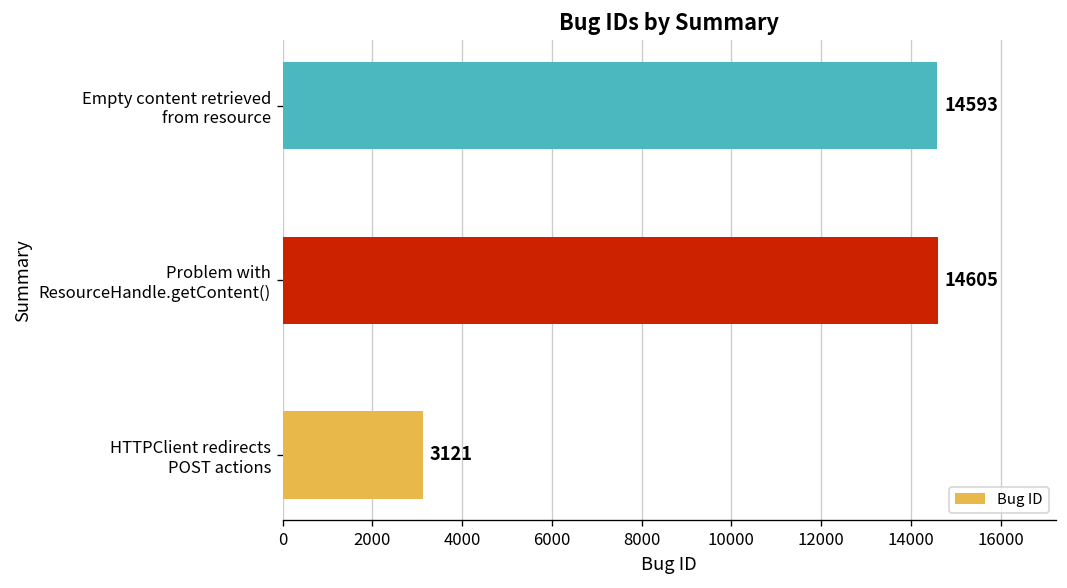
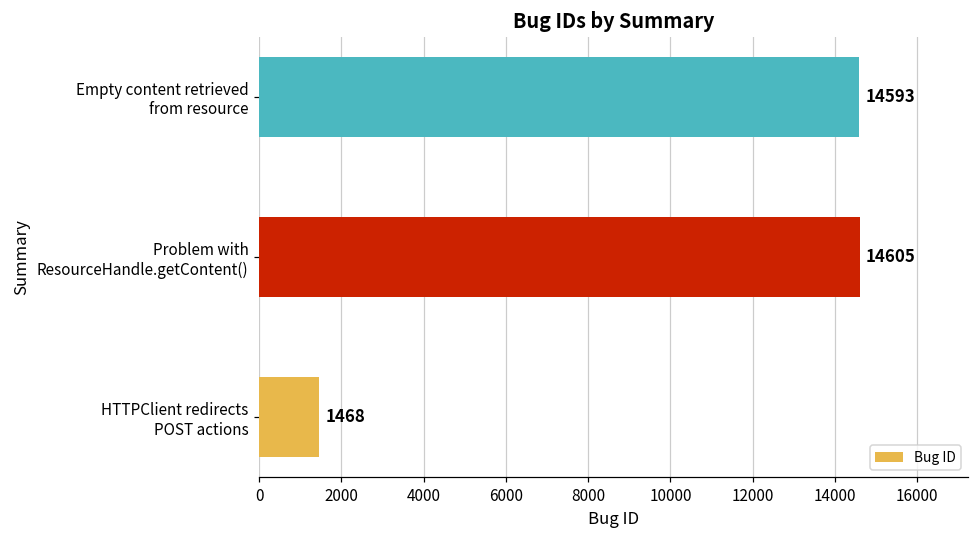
HTTPClient redirects POST actions: 3121 -> 1468
